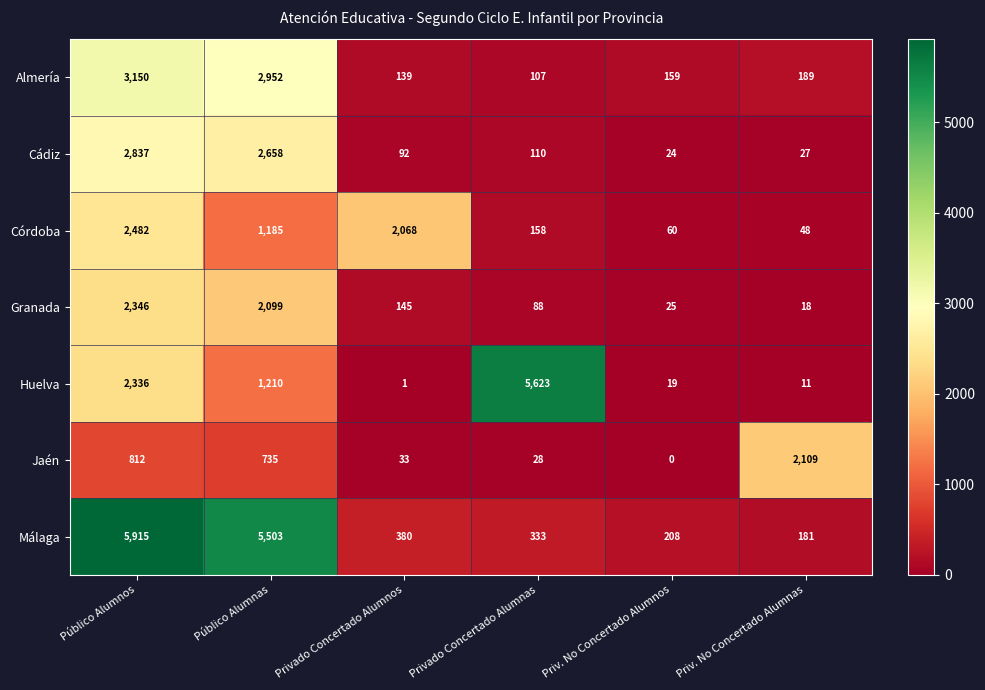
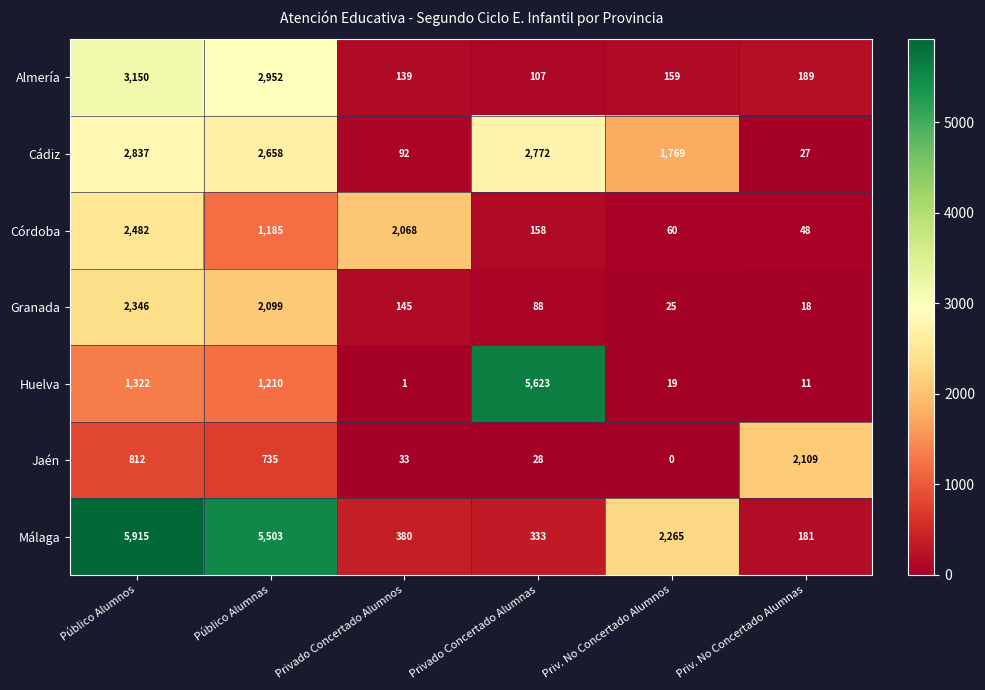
Cádiz, Privado Concertado Alumnas: 110 -> 2,772
Cádiz, Priv. No Concertado Alumnos: 24 -> 1,769
Huelva, Público Alumnos: 2,336 -> 1,322
Málaga, Priv. No Concertado Alumnos: 208 -> 2,265
